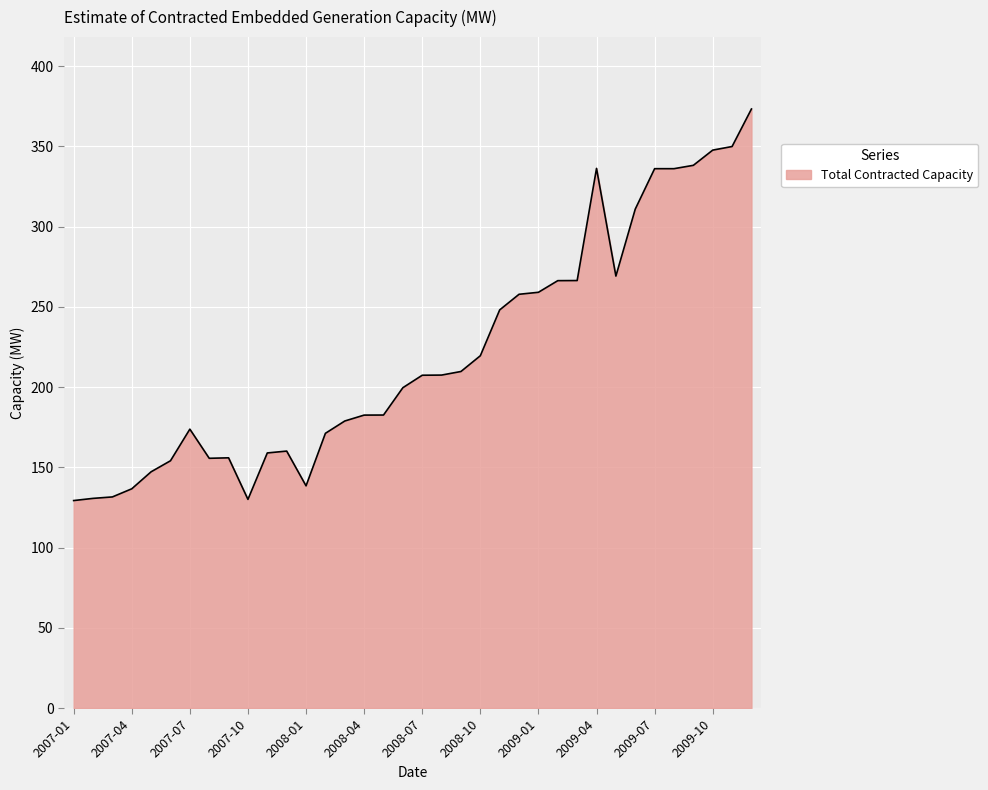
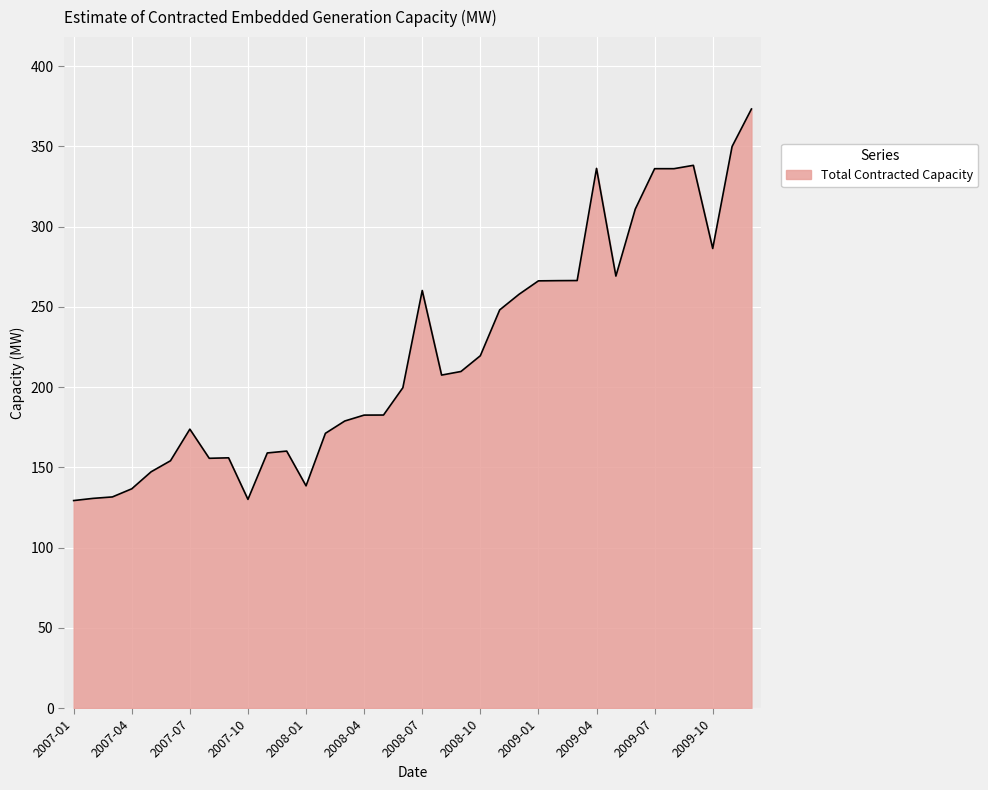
2008-07: 207 -> 260
2009-01: 259 -> 266
2009-10: 348 -> 286
